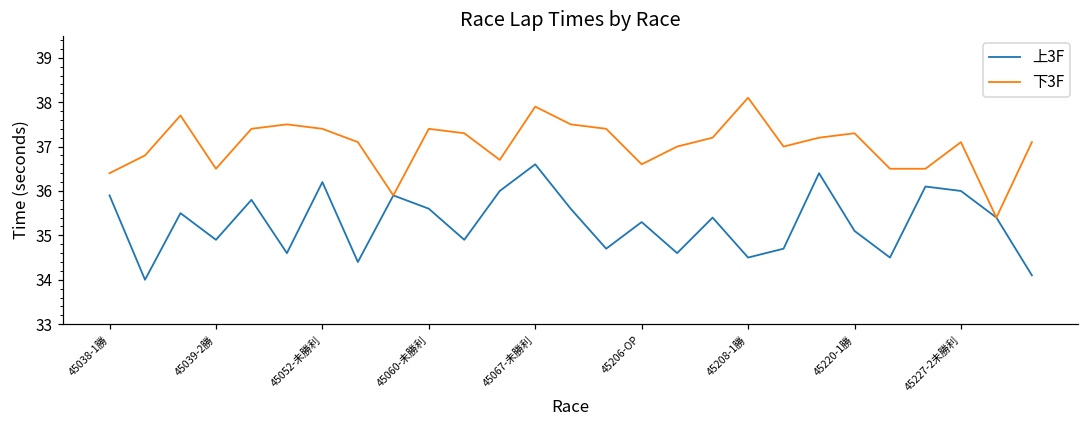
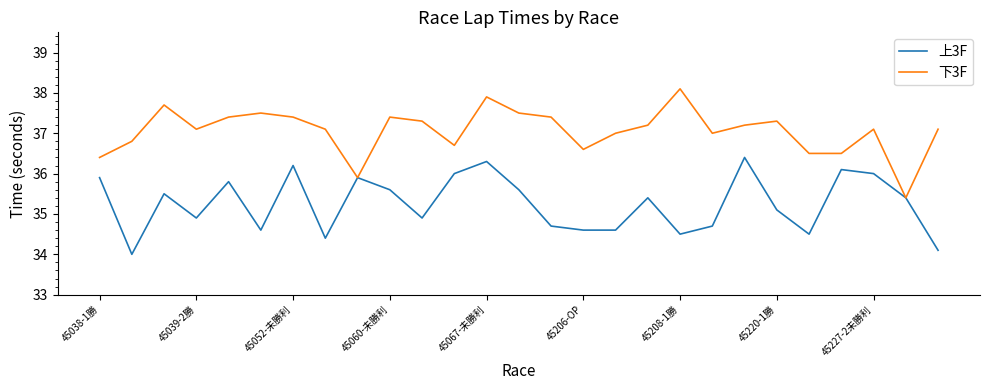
下3F, 45039-2勝: 36.5 -> 37.1
上3F, 45067-未勝利: 36.6 -> 36.3
上3F, 45206-OP: 35.3 -> 34.6
